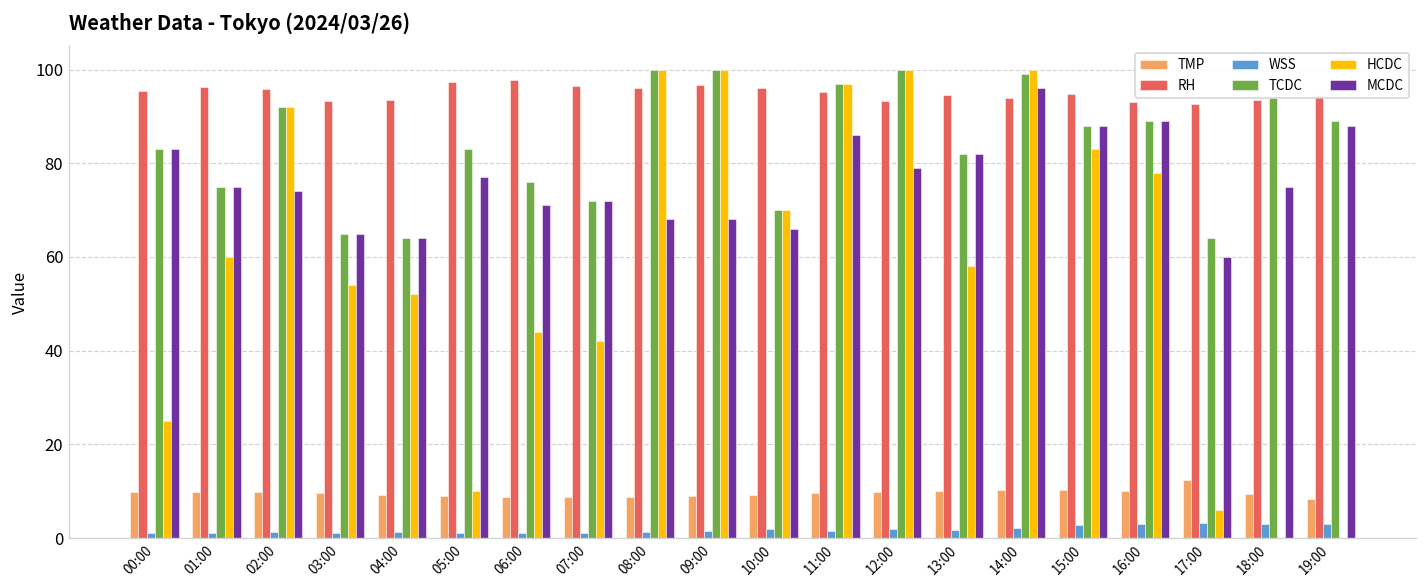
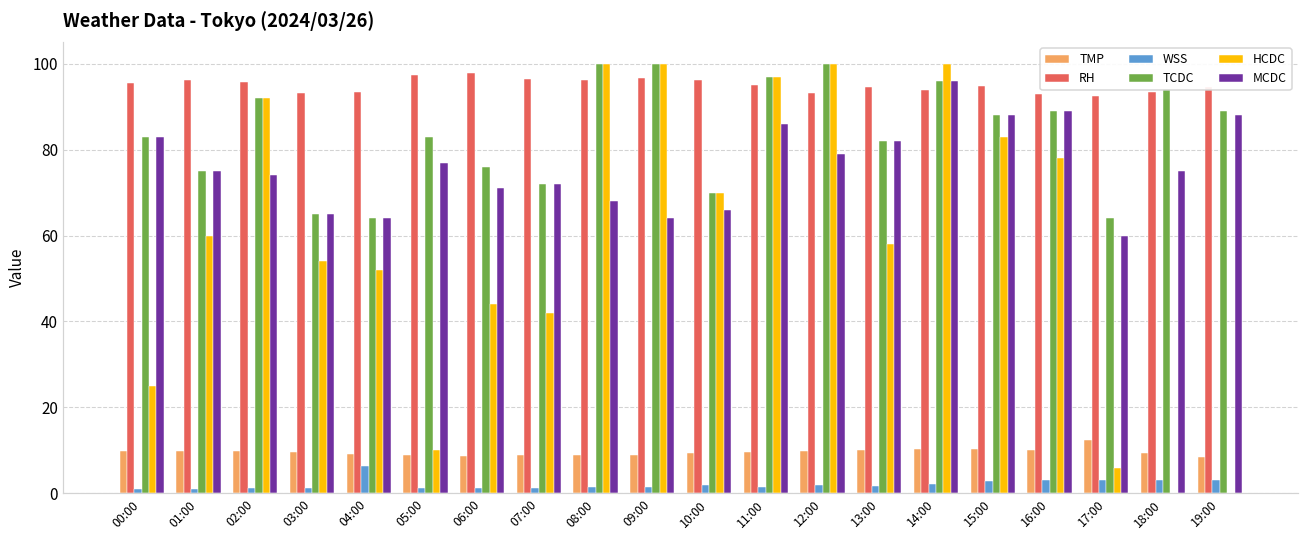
WSS, 04:00: 1 -> 6
MCDC, 09:00: 68 -> 64
TCDC, 14:00: 99 -> 96
